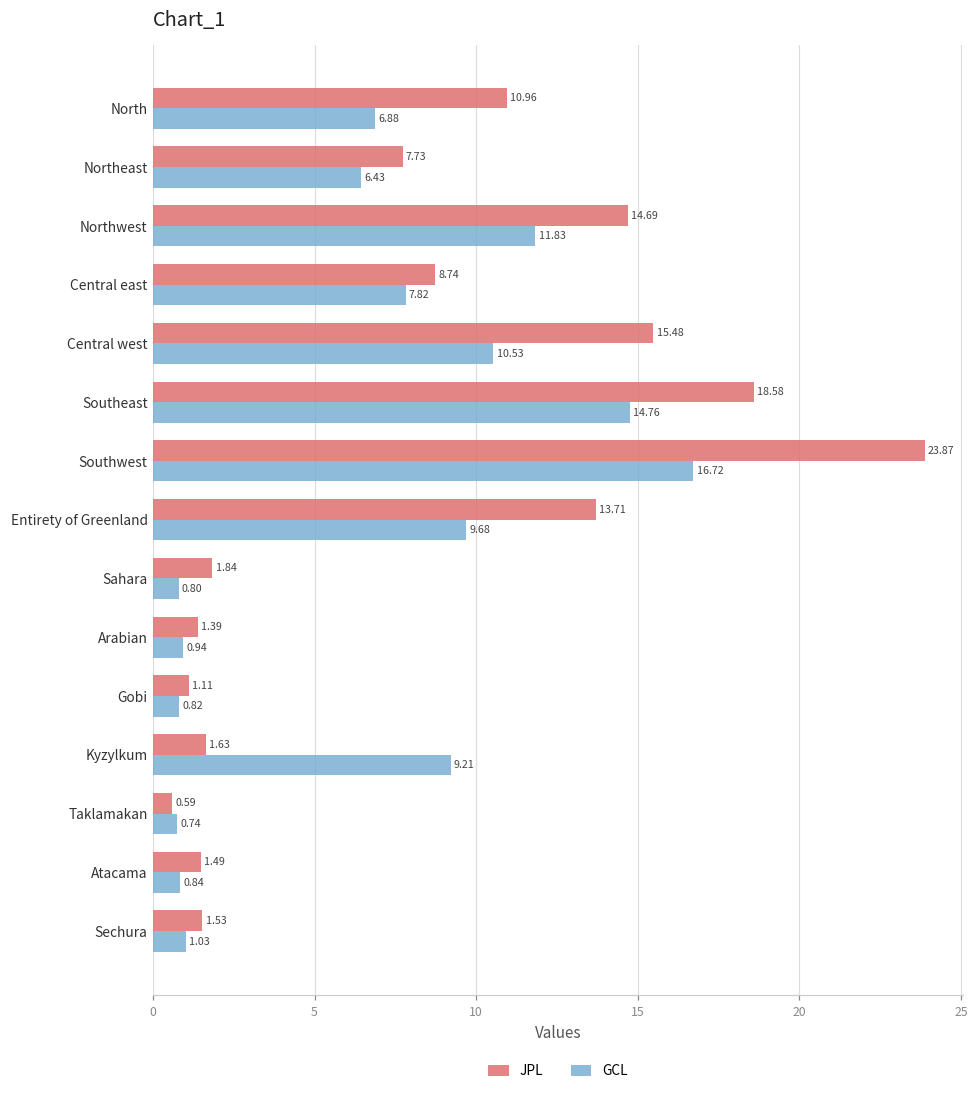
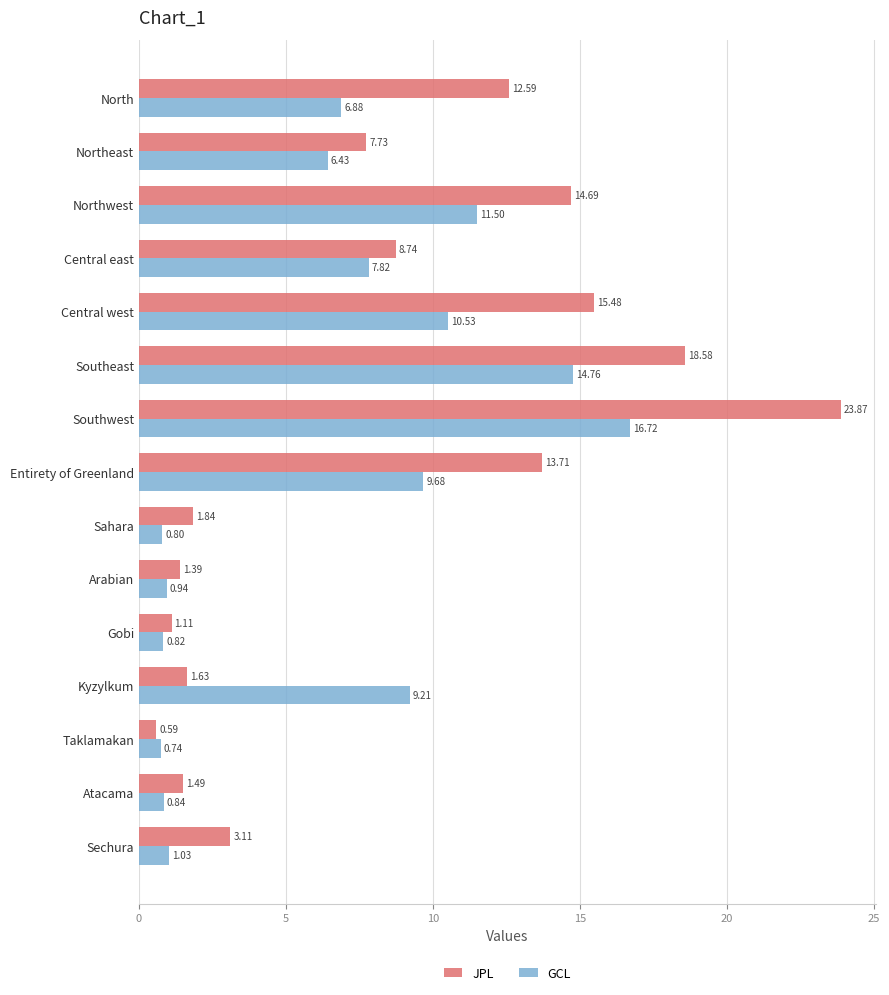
JPL, North: 10.96 -> 12.59
GCL, Northwest: 11.83 -> 11.50
JPL, Sechura: 1.53 -> 3.11
